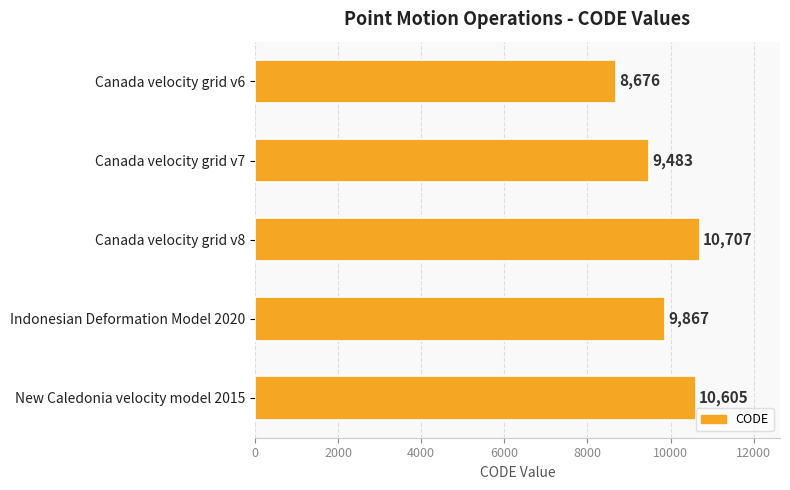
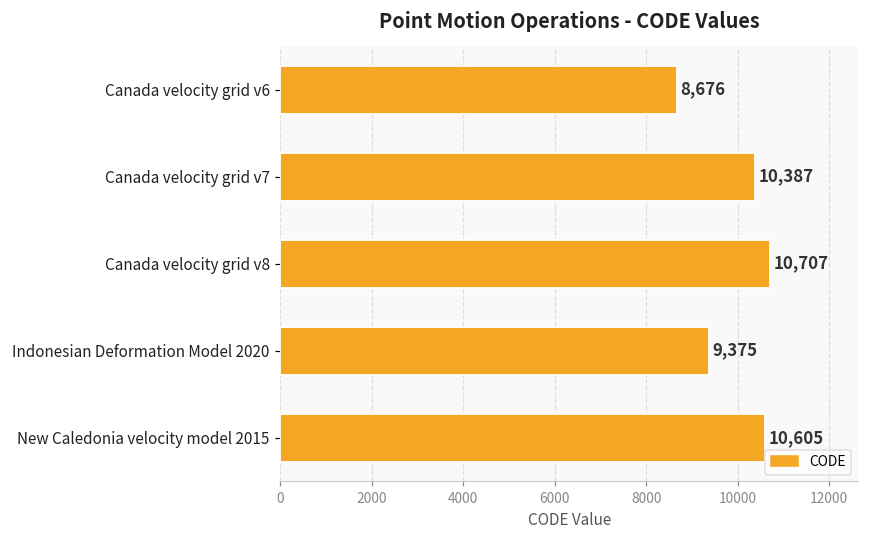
Canada velocity grid v7: 9,483 -> 10,387
Indonesian Deformation Model 2020: 9,867 -> 9,375
